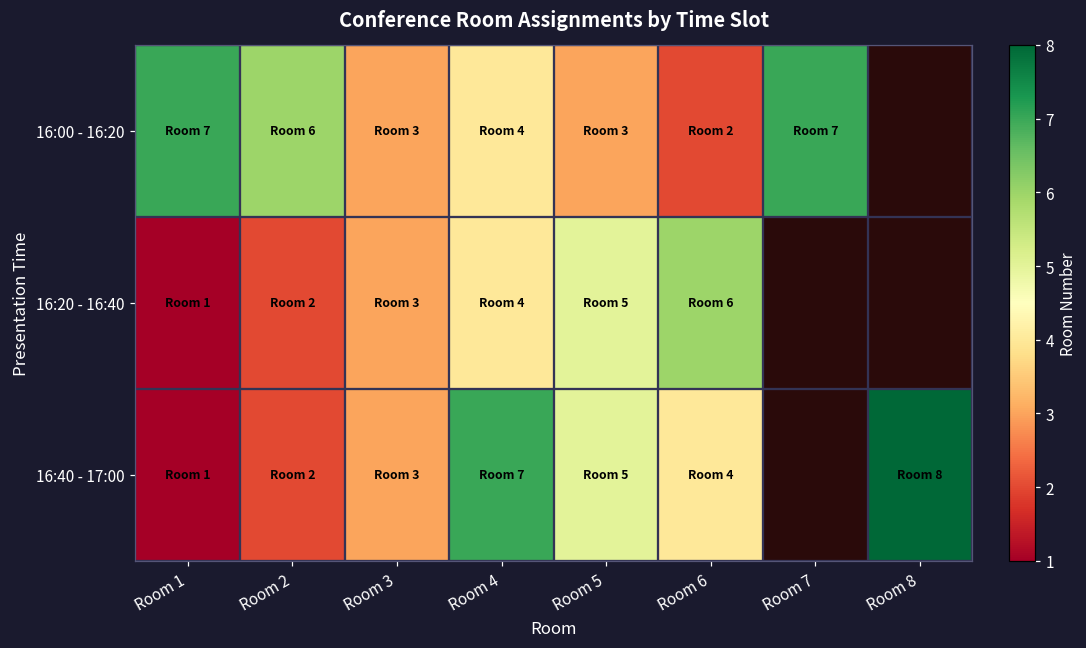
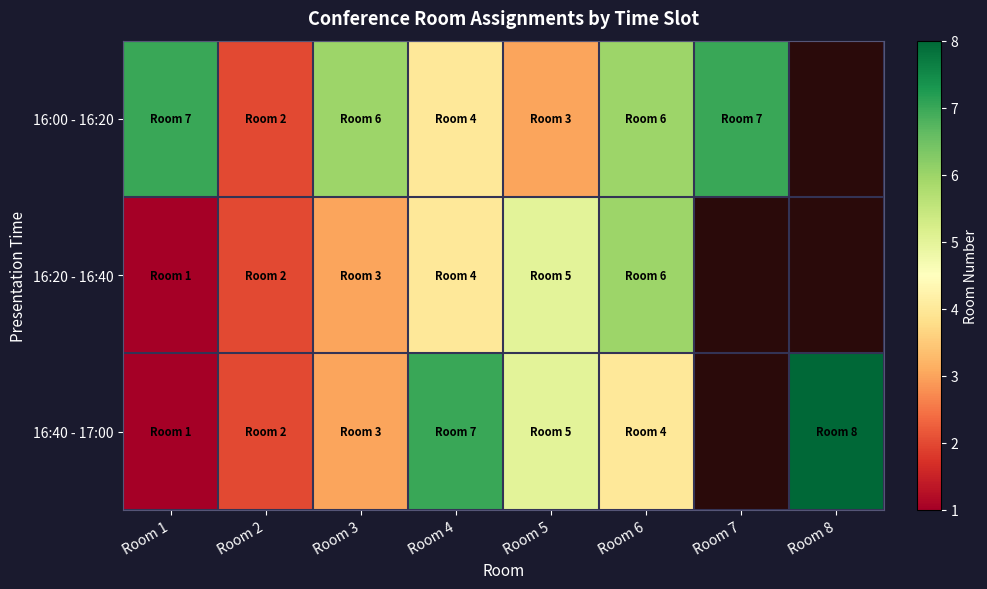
16:00 - 16:20, Room 2: 6 -> 2
16:00 - 16:20, Room 3: 3 -> 6
16:00 - 16:20, Room 6: 2 -> 6
